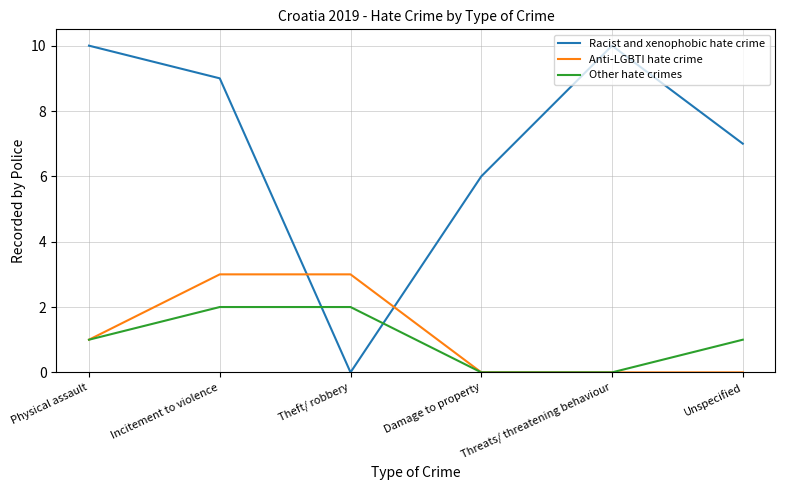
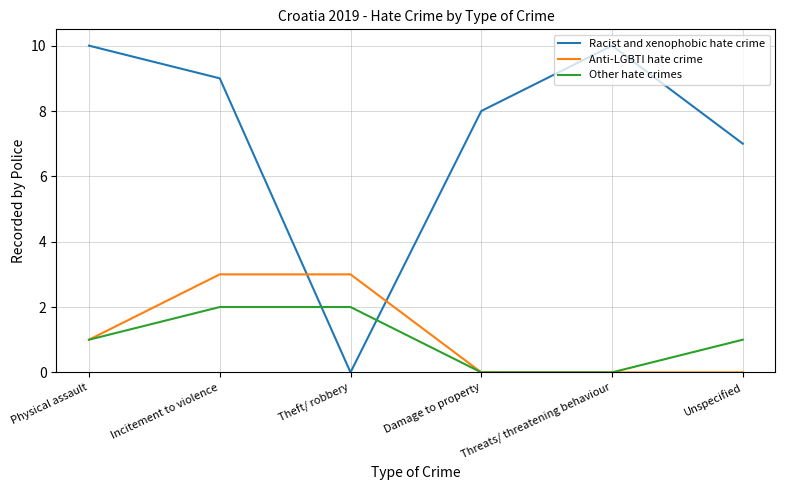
Racist and xenophobic hate crime, Damage to property: 6 -> 8
